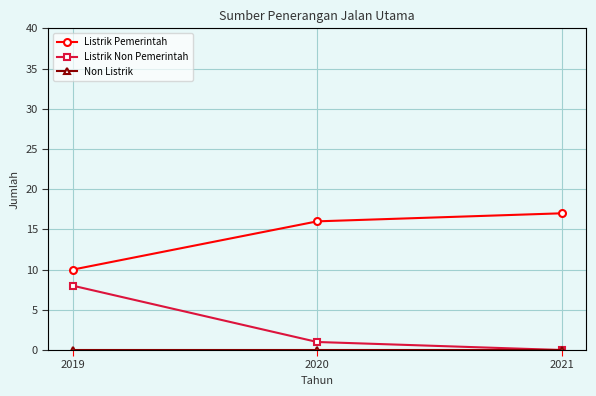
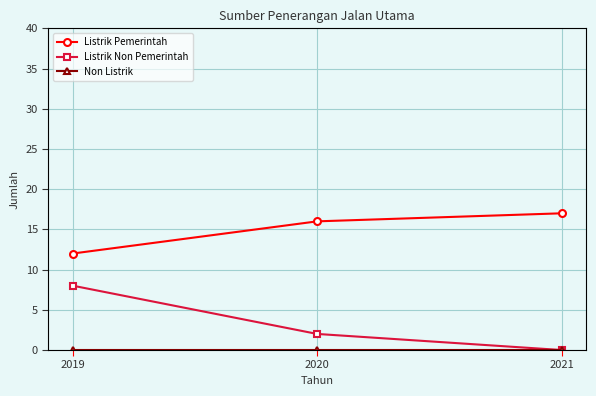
Listrik Pemerintah, 2019: 10 -> 12
Listrik Non Pemerintah, 2020: 1 -> 2
